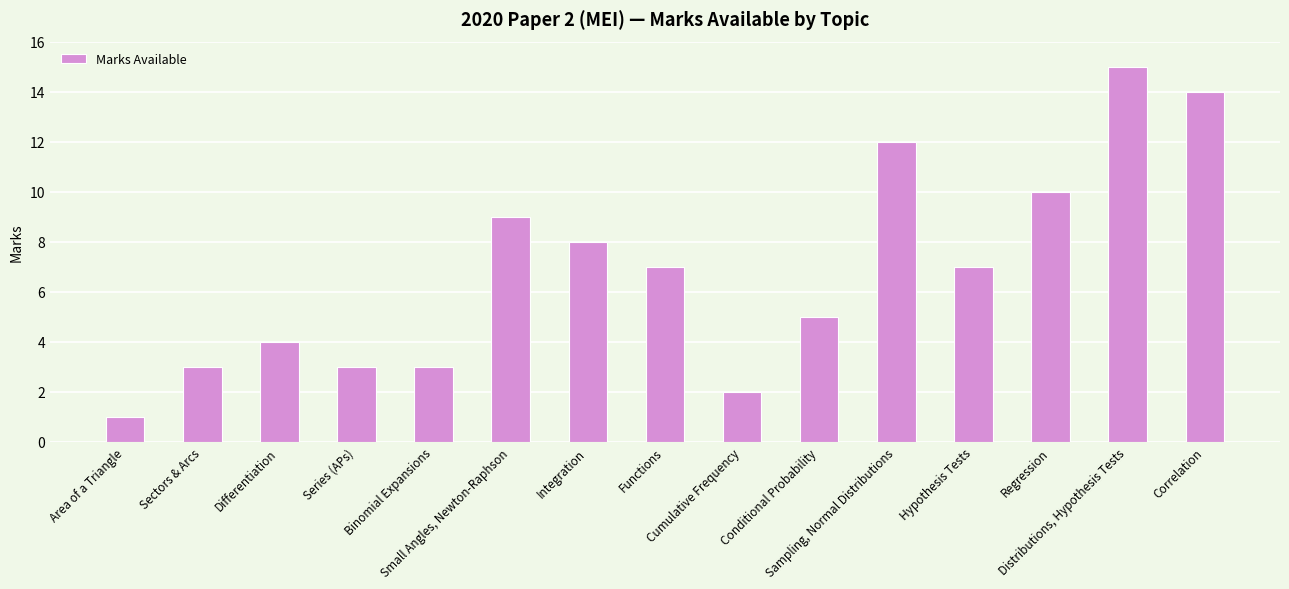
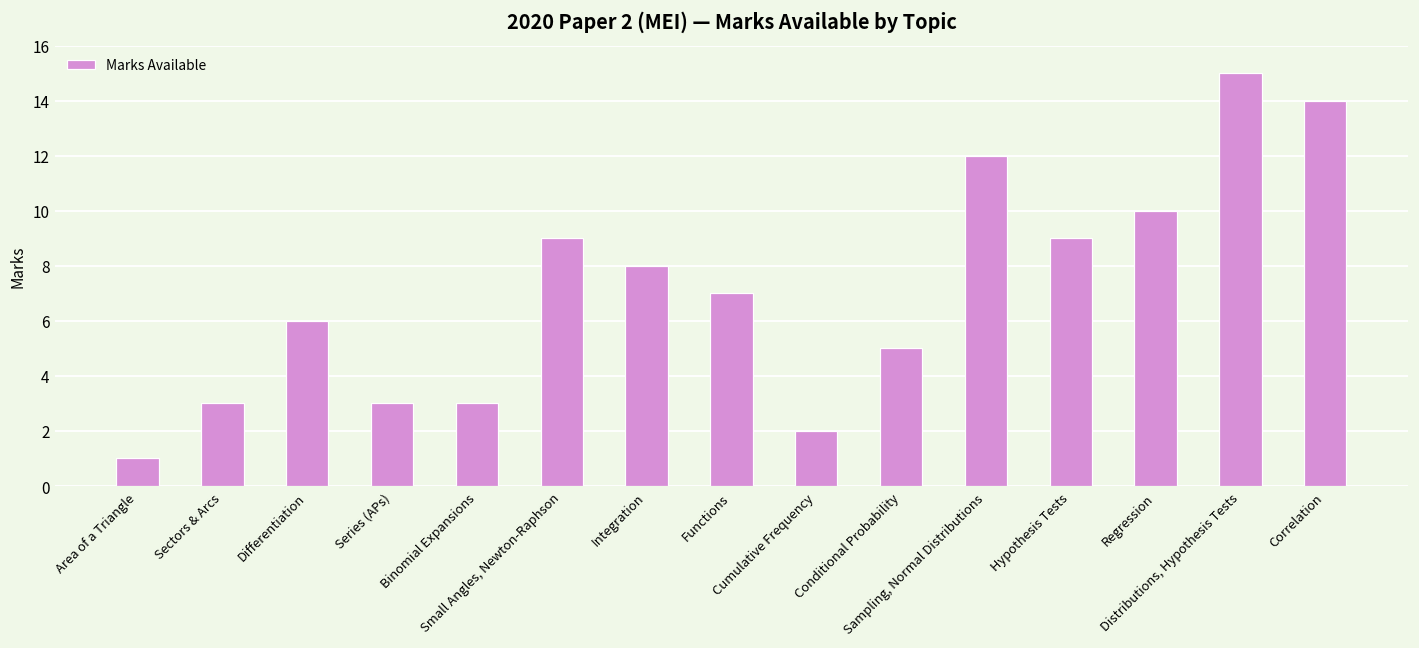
Differentiation: 4 -> 6
Hypothesis Tests: 7 -> 9
